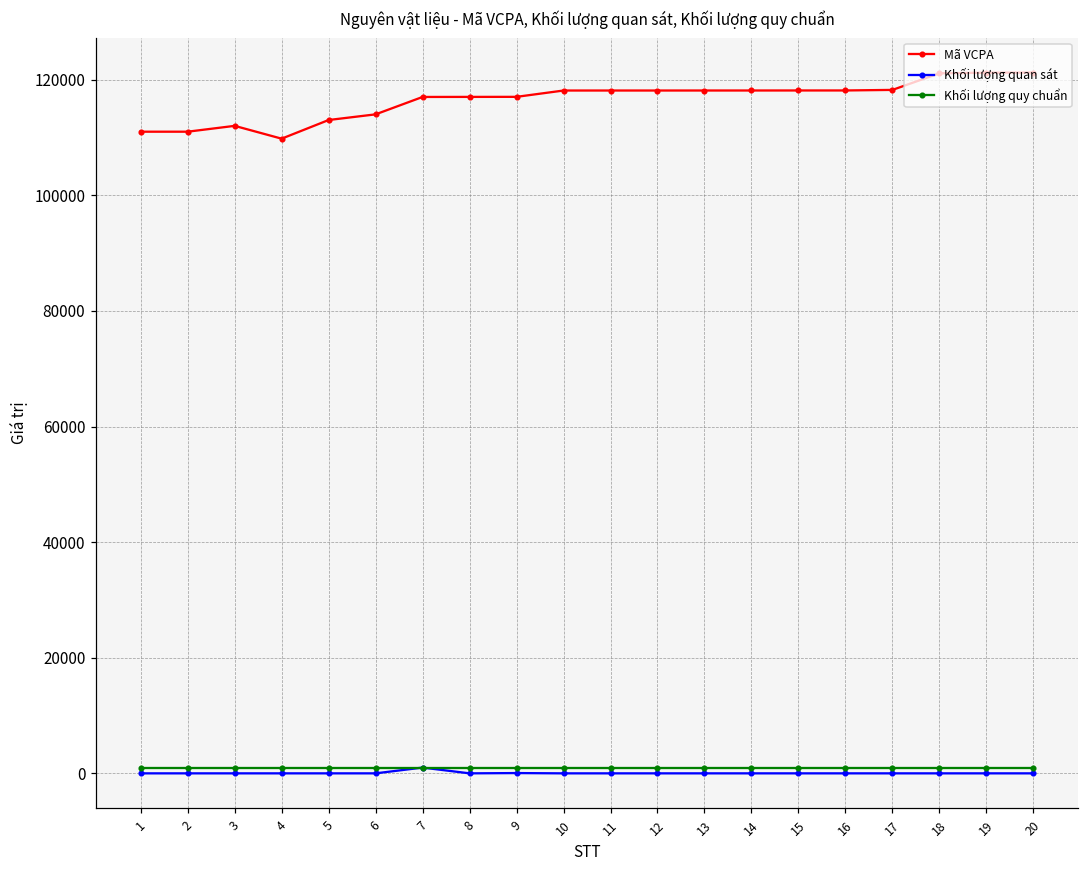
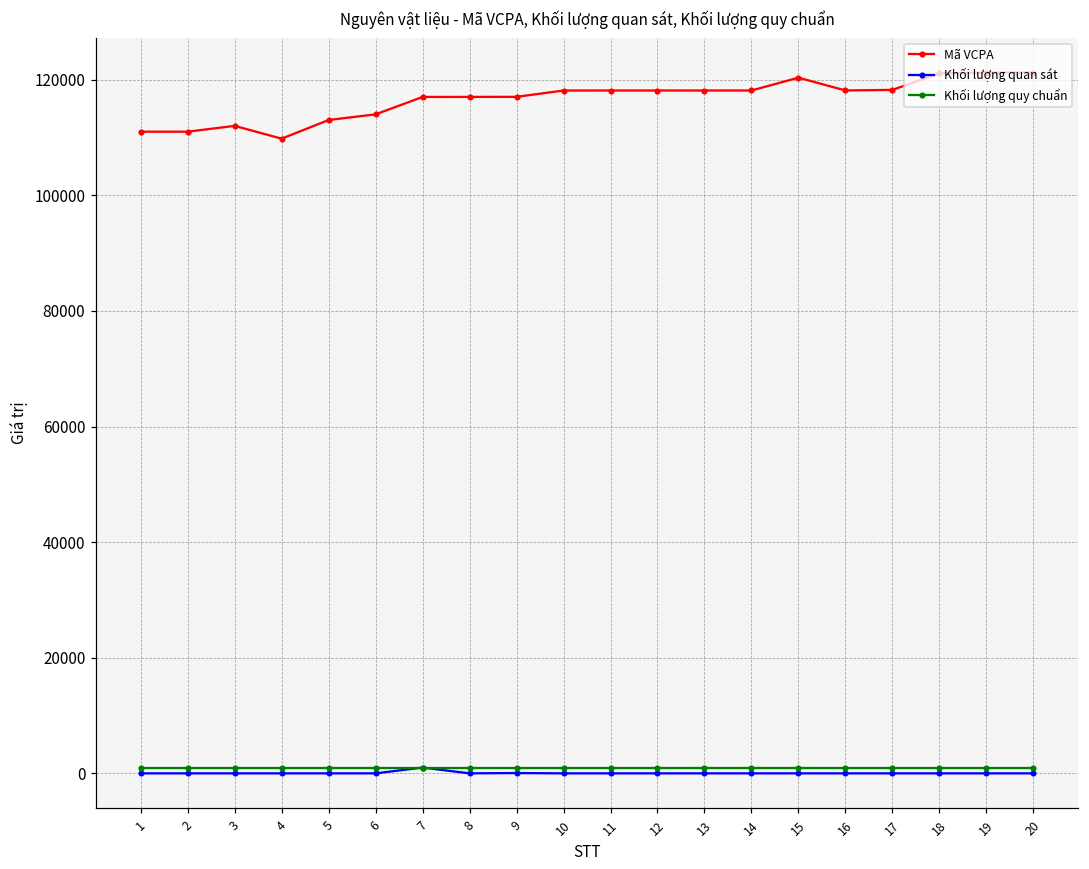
Mã VCPA, 15: 118000 -> 120000
